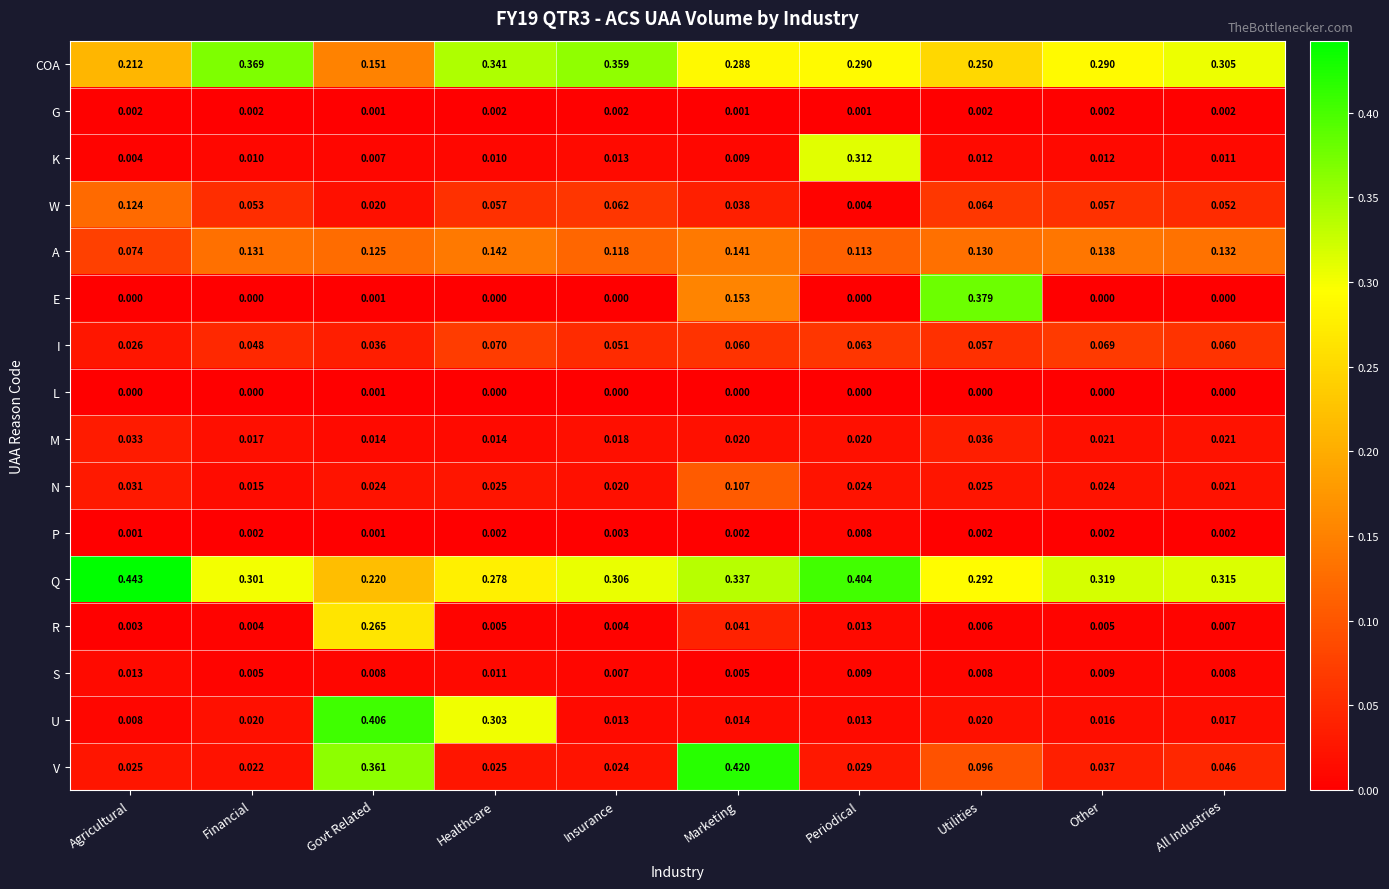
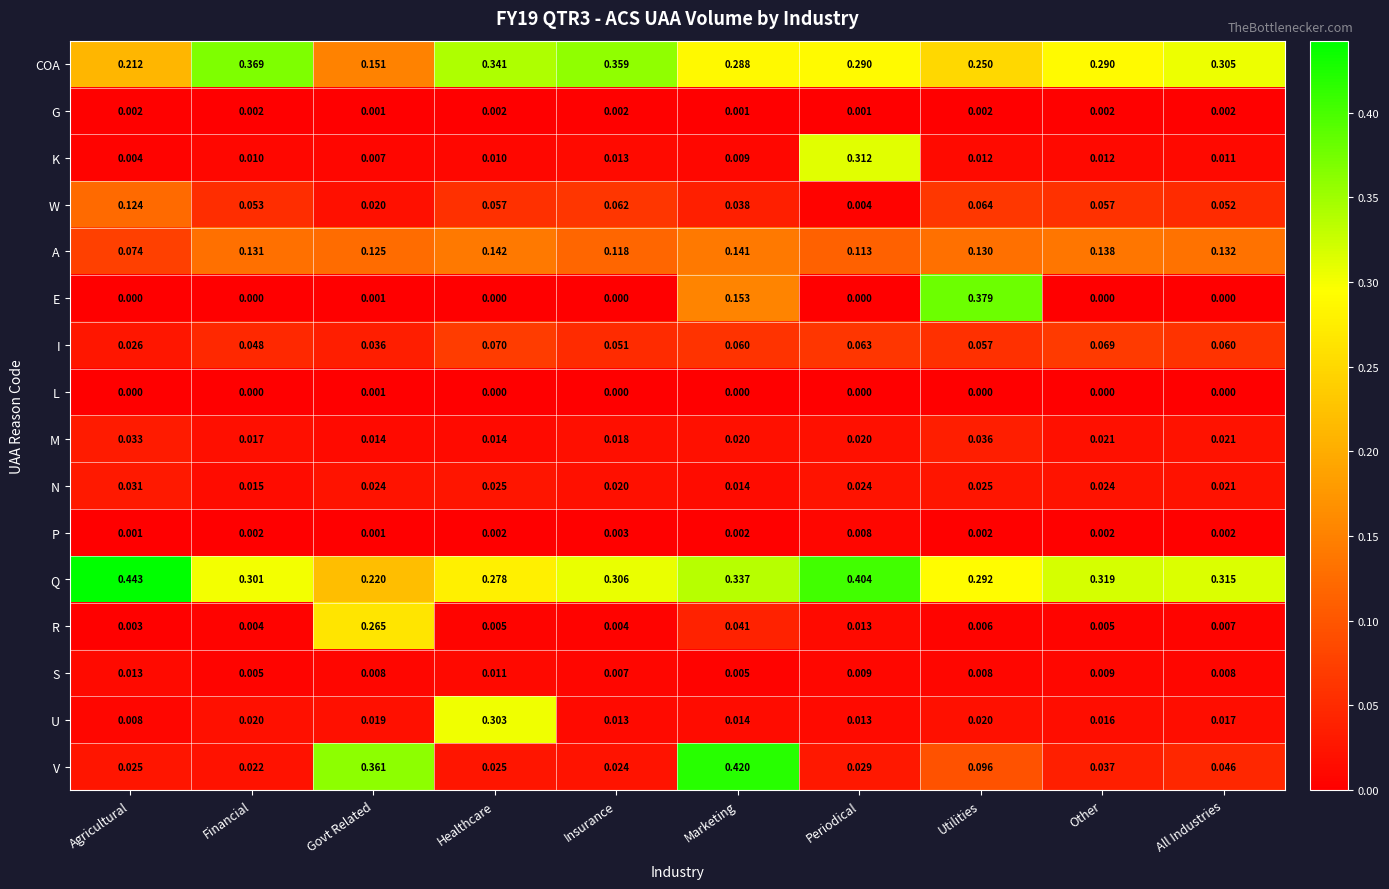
N, Marketing: 0.107 -> 0.014
U, Govt Related: 0.406 -> 0.019
